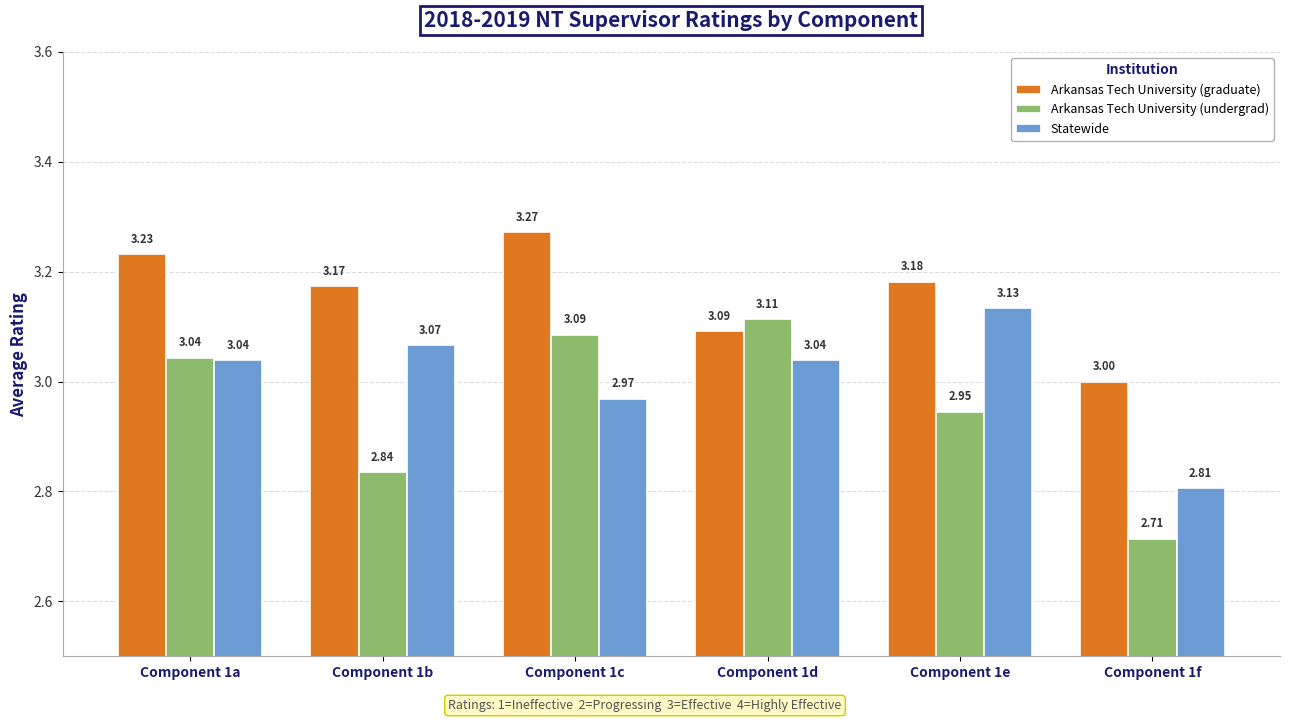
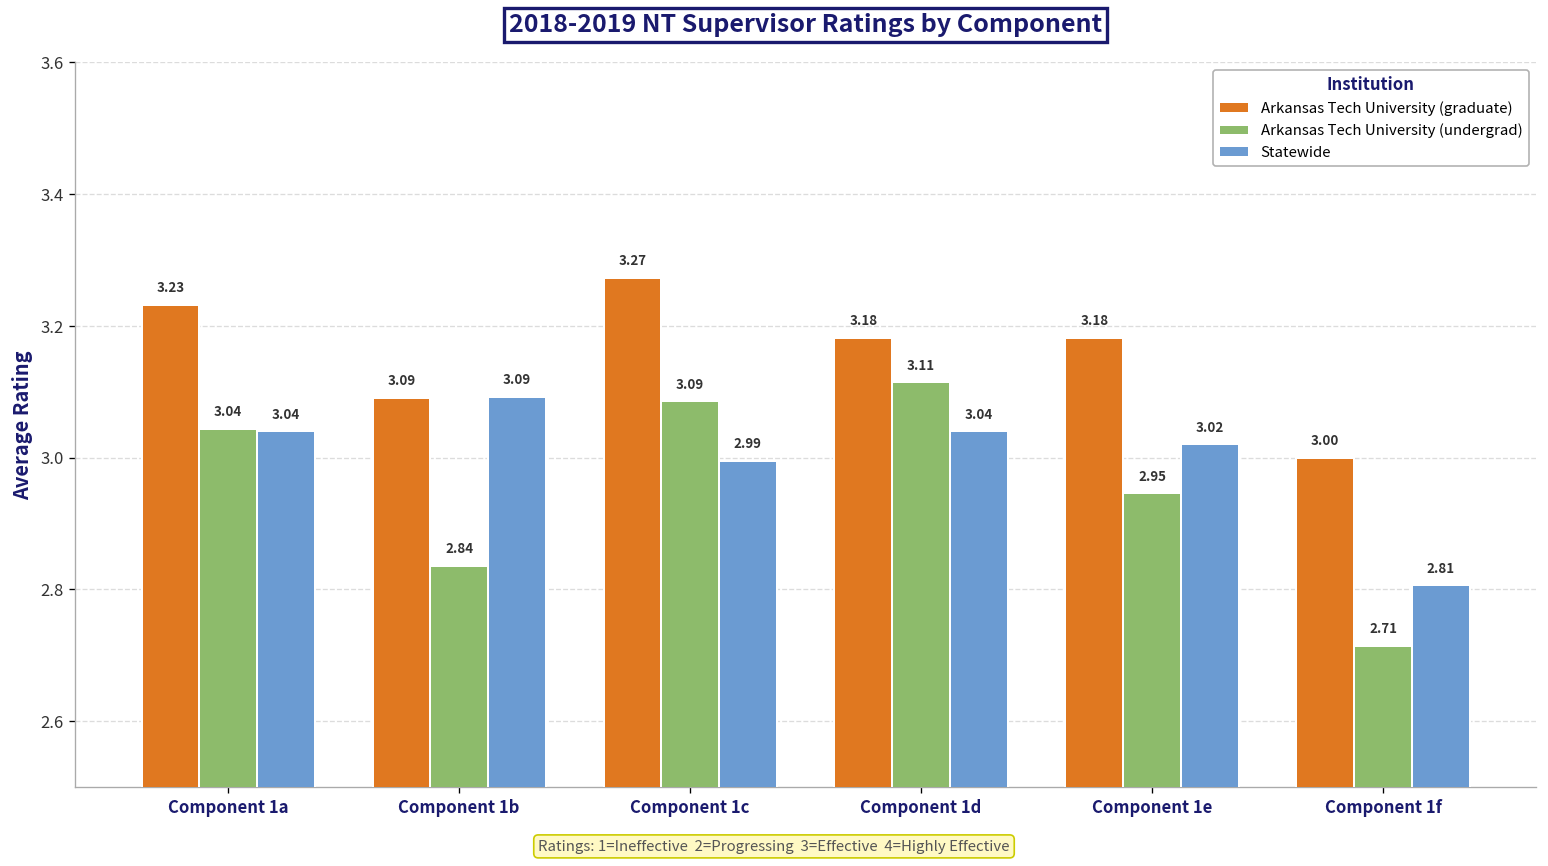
Arkansas Tech University (graduate), Component 1b: 3.17 -> 3.09
Statewide, Component 1b: 3.07 -> 3.09
Statewide, Component 1c: 2.97 -> 2.99
Arkansas Tech University (graduate), Component 1d: 3.09 -> 3.18
Statewide, Component 1e: 3.13 -> 3.02
